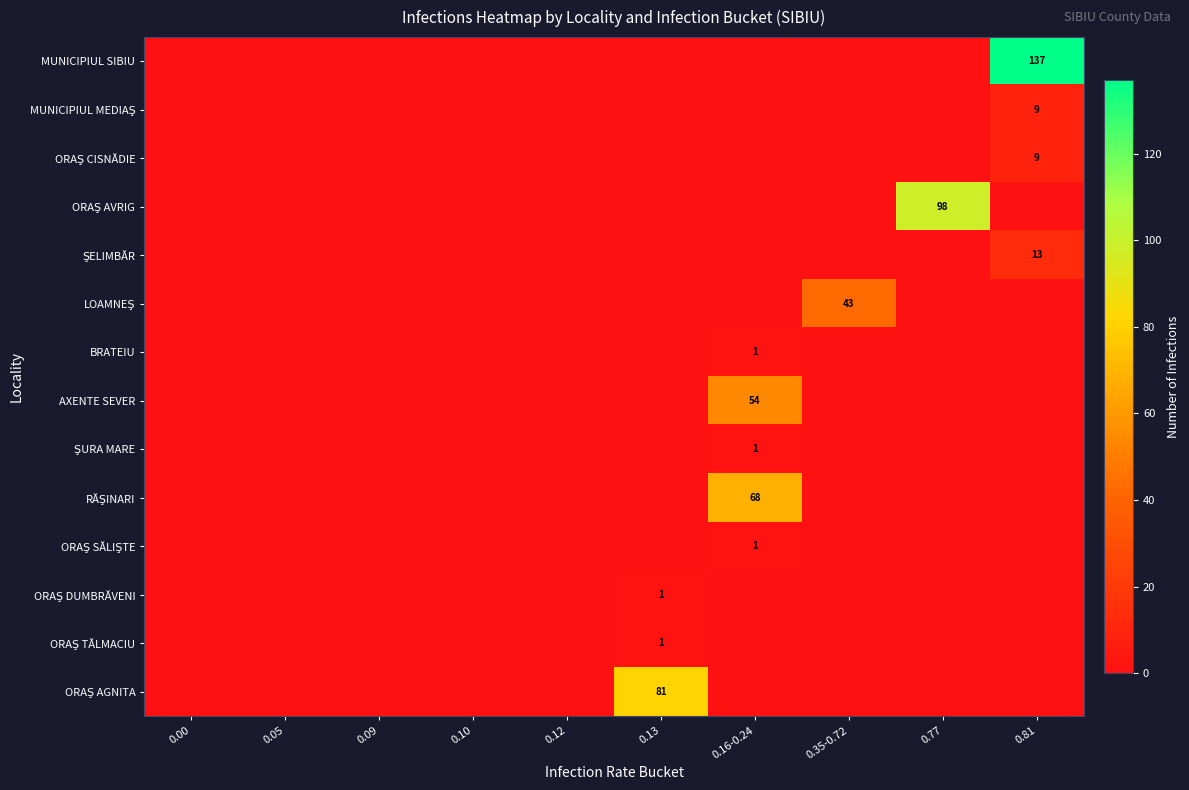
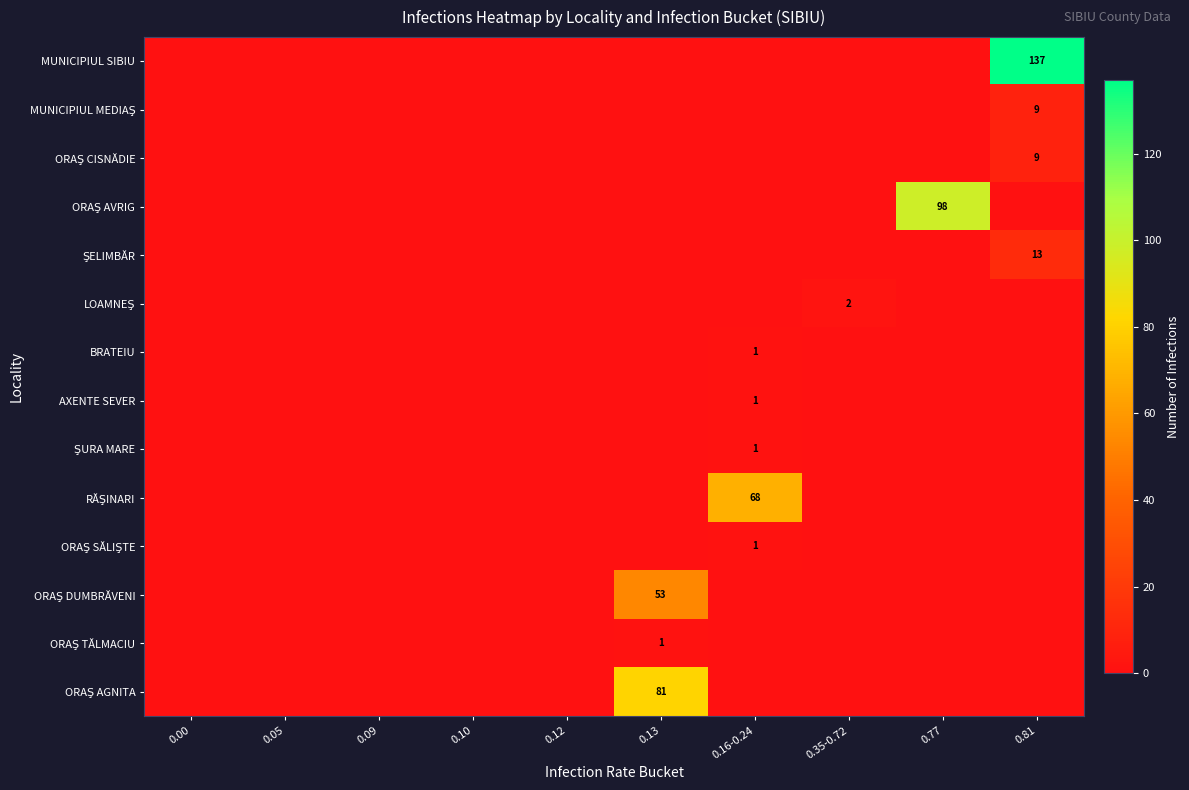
LOAMNEŞ, 0.35-0.72: 43 -> 2
AXENTE SEVER, 0.16-0.24: 54 -> 1
ORAŞ DUMBRĂVENI, 0.13: 1 -> 53
